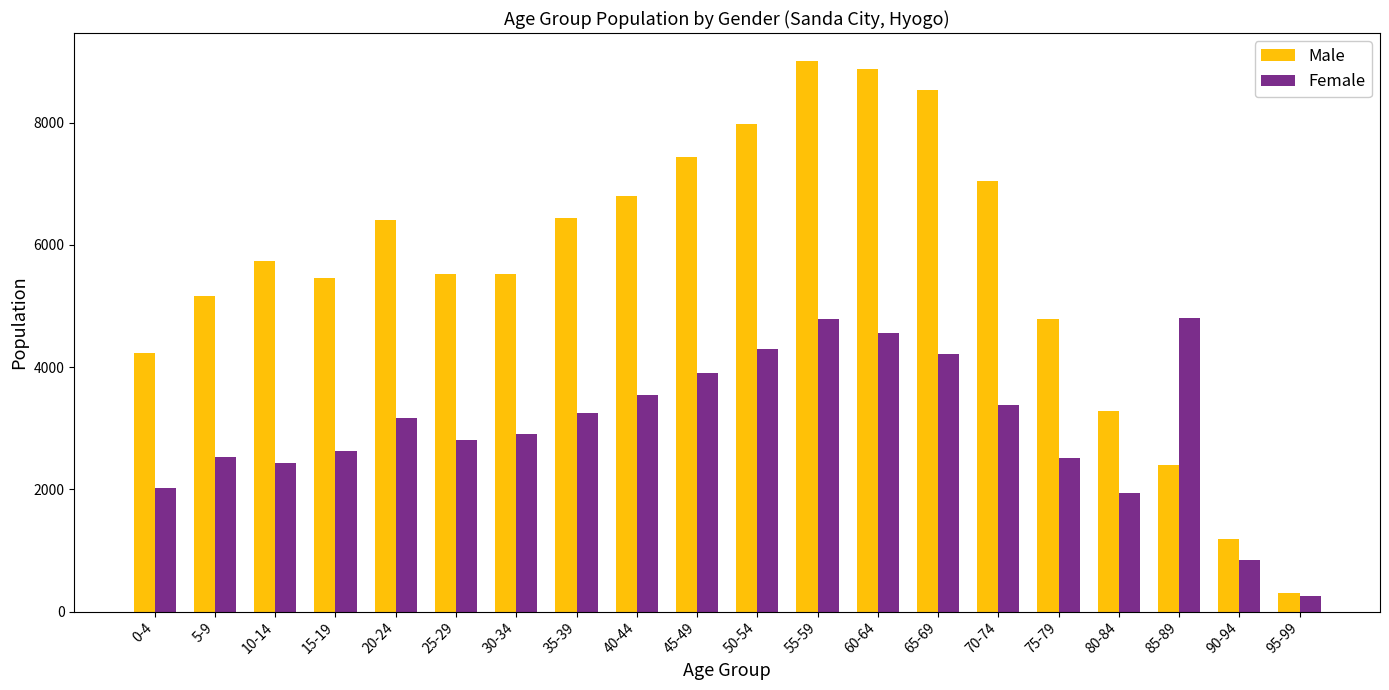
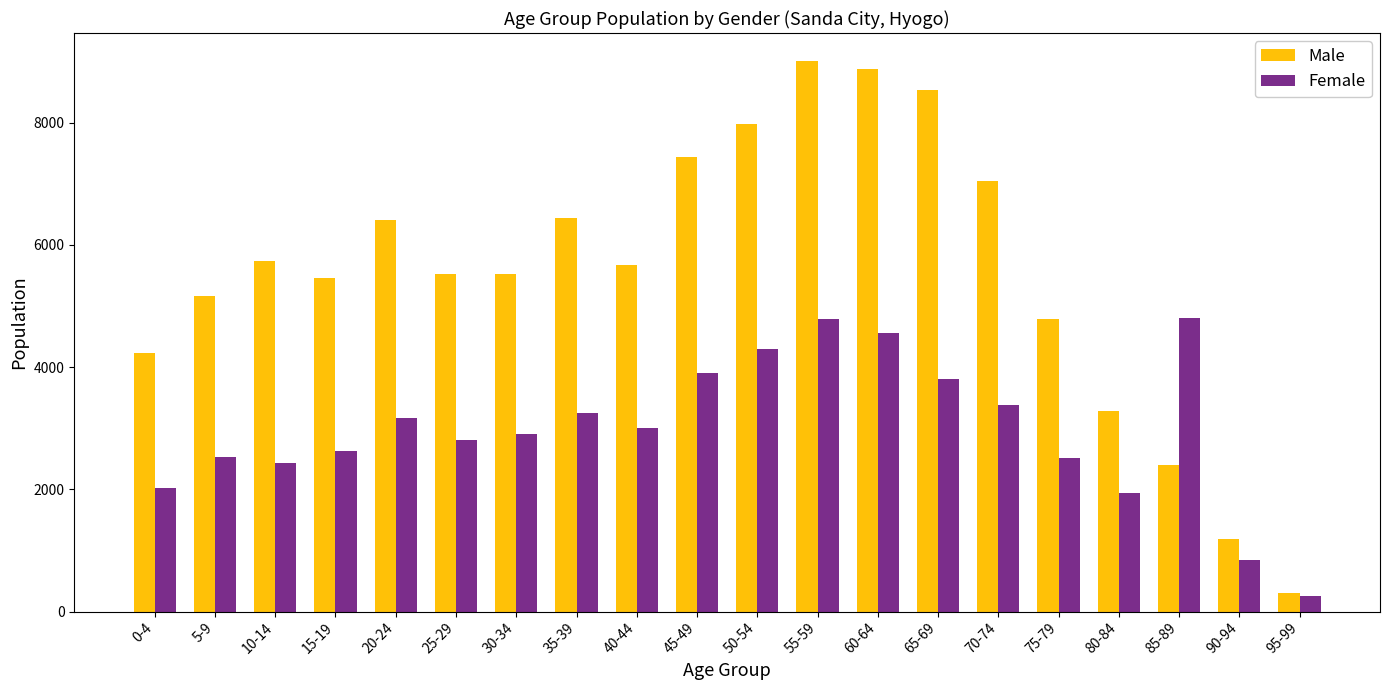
Male, 40-44: 6800 -> 5700
Female, 40-44: 3500 -> 3000
Female, 65-69: 4200 -> 3800
